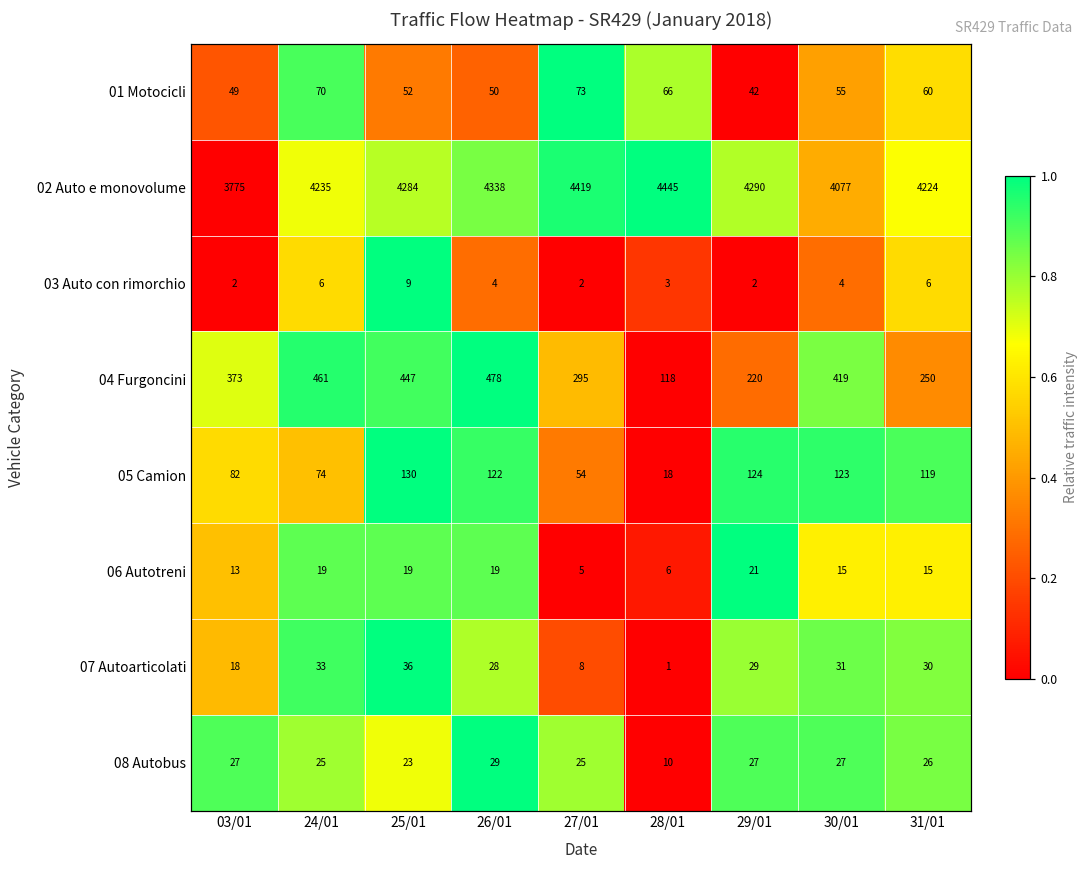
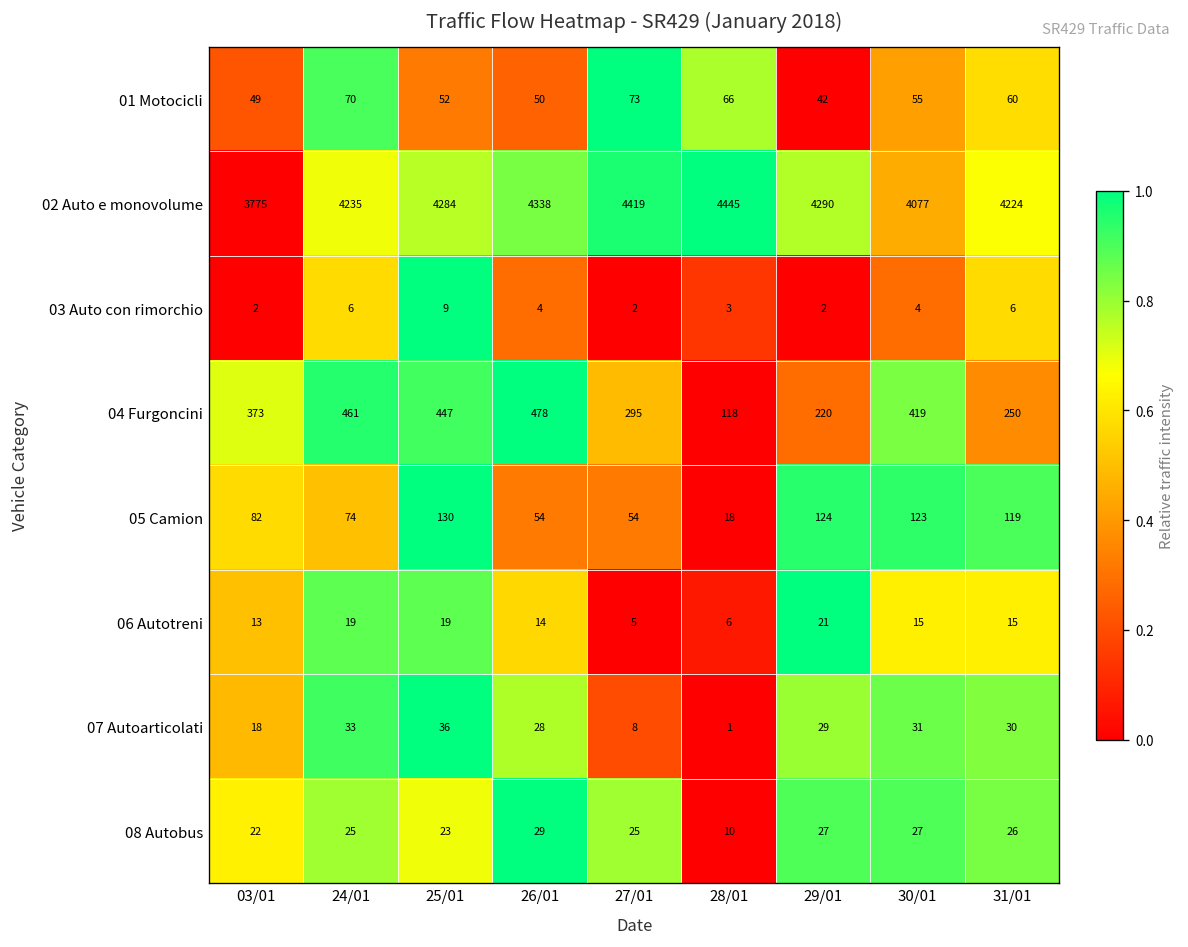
05 Camion, 26/01: 122 -> 54
06 Autotreni, 26/01: 19 -> 14
08 Autobus, 03/01: 27 -> 22
